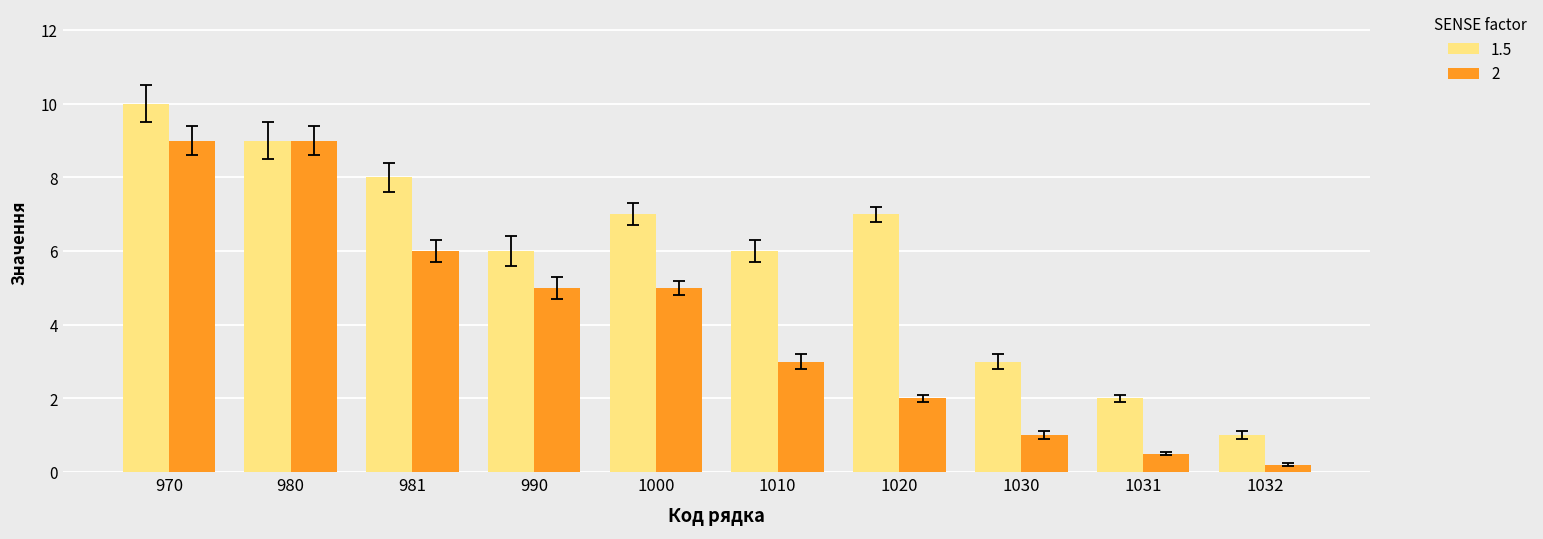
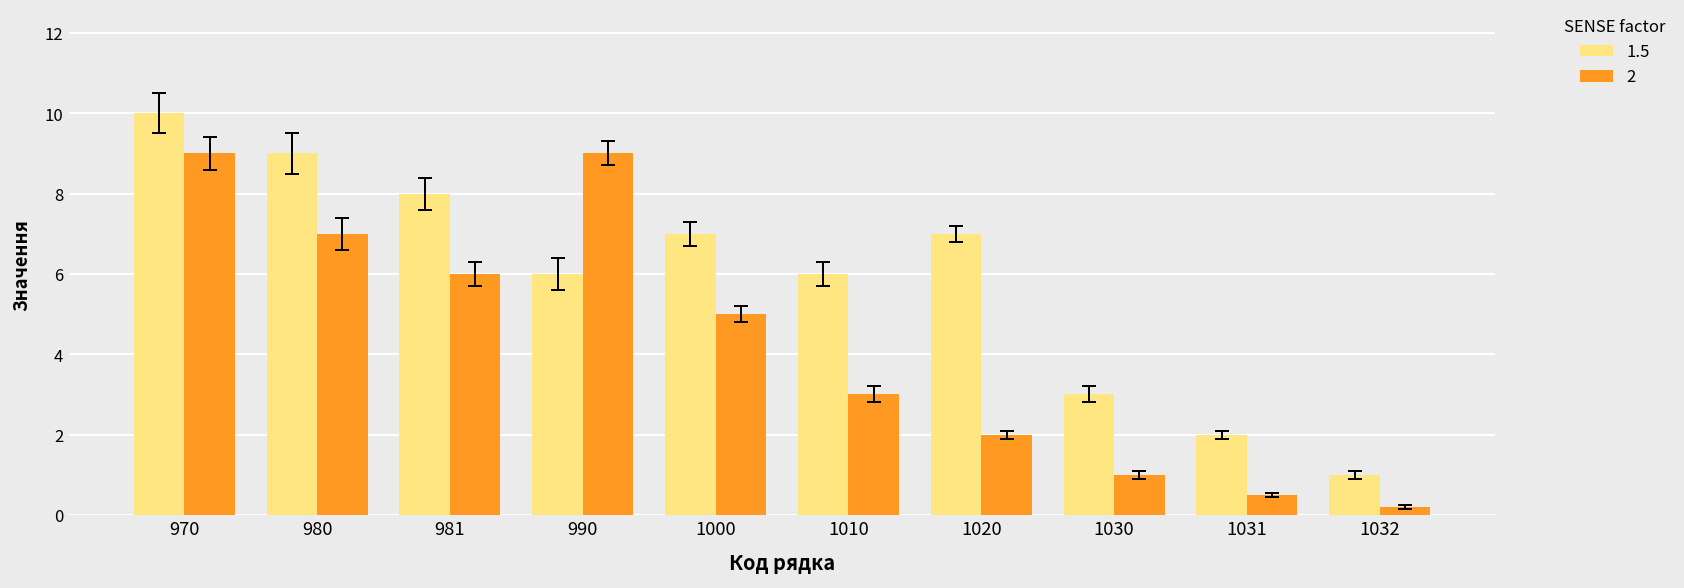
2, 980: 9 -> 7
2, 990: 5 -> 9
